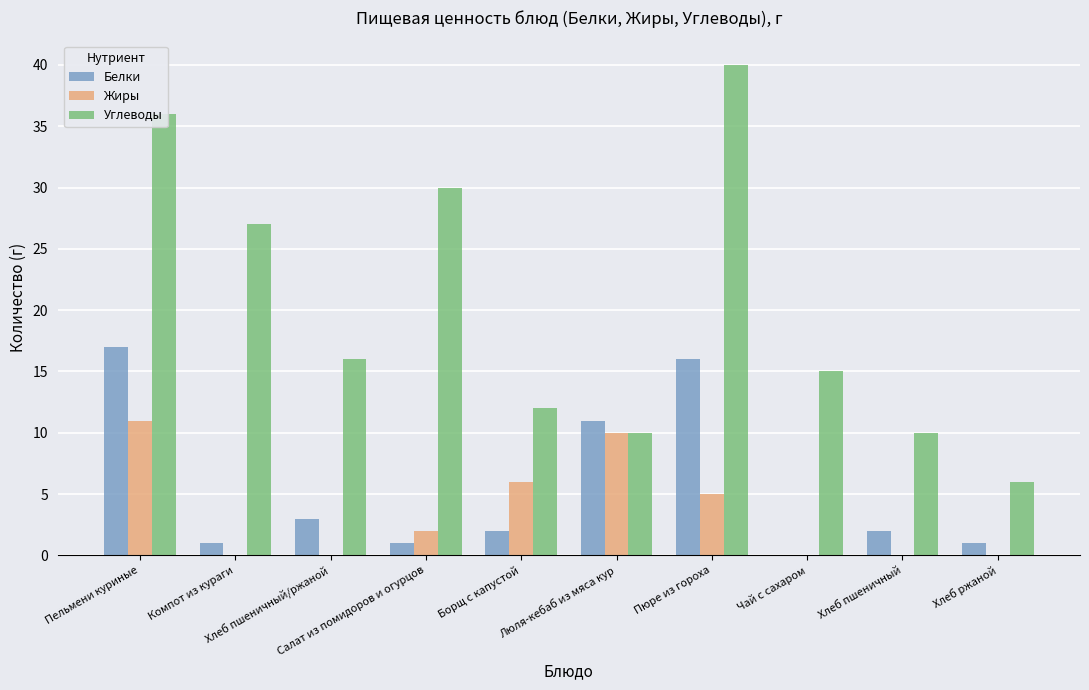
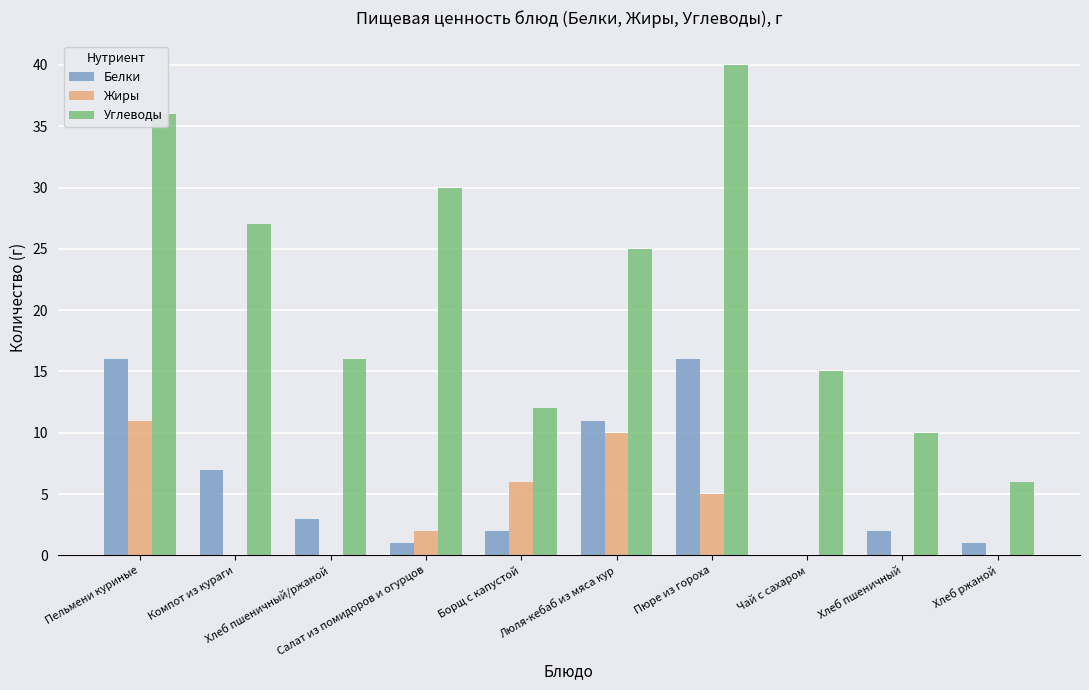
Белки, Пельмени куриные: 17 -> 16
Белки, Компот из кураги: 1 -> 7
Углеводы, Люля-кебаб из мяса кур: 10 -> 25
